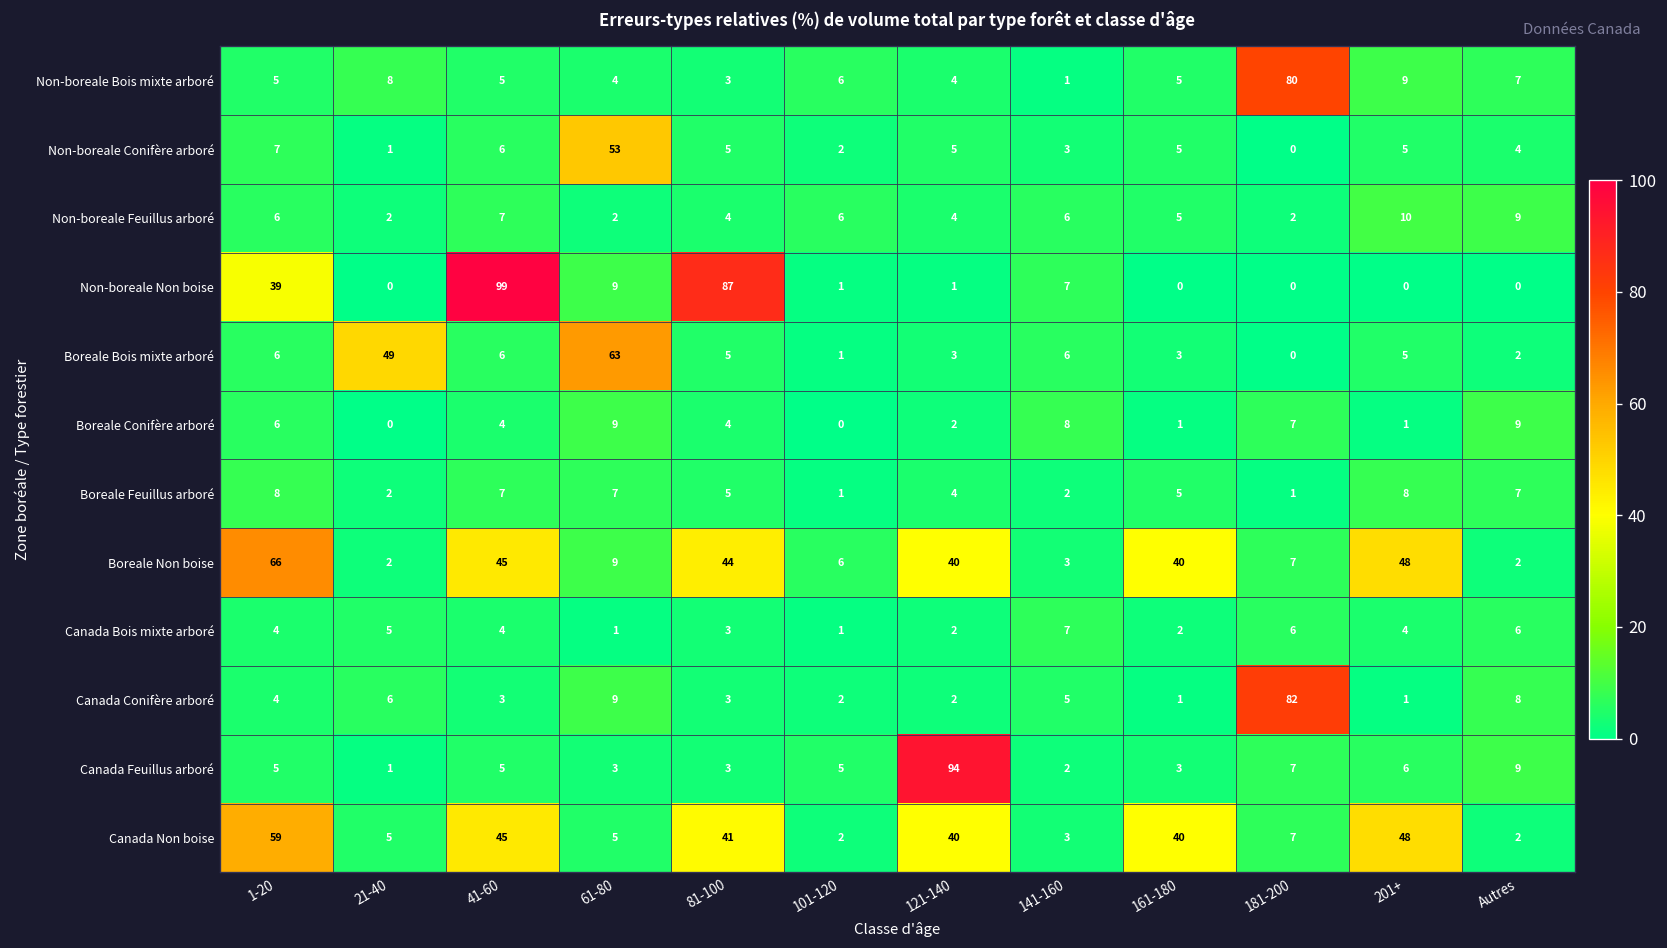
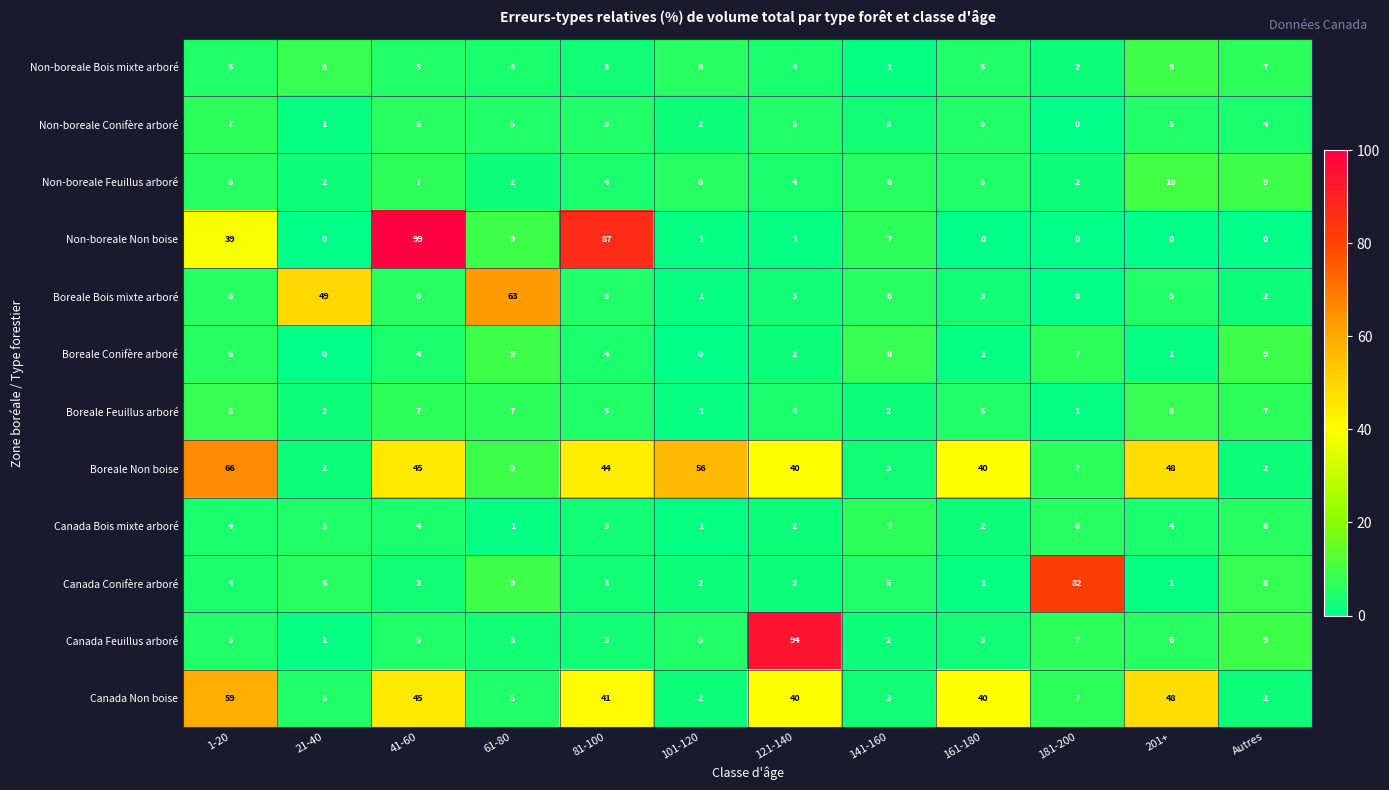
Non-boreale Bois mixte arboré, 181-200: 80 -> 2
Non-boreale Conifère arboré, 61-80: 53 -> 5
Boreale Non boise, 101-120: 6 -> 56
